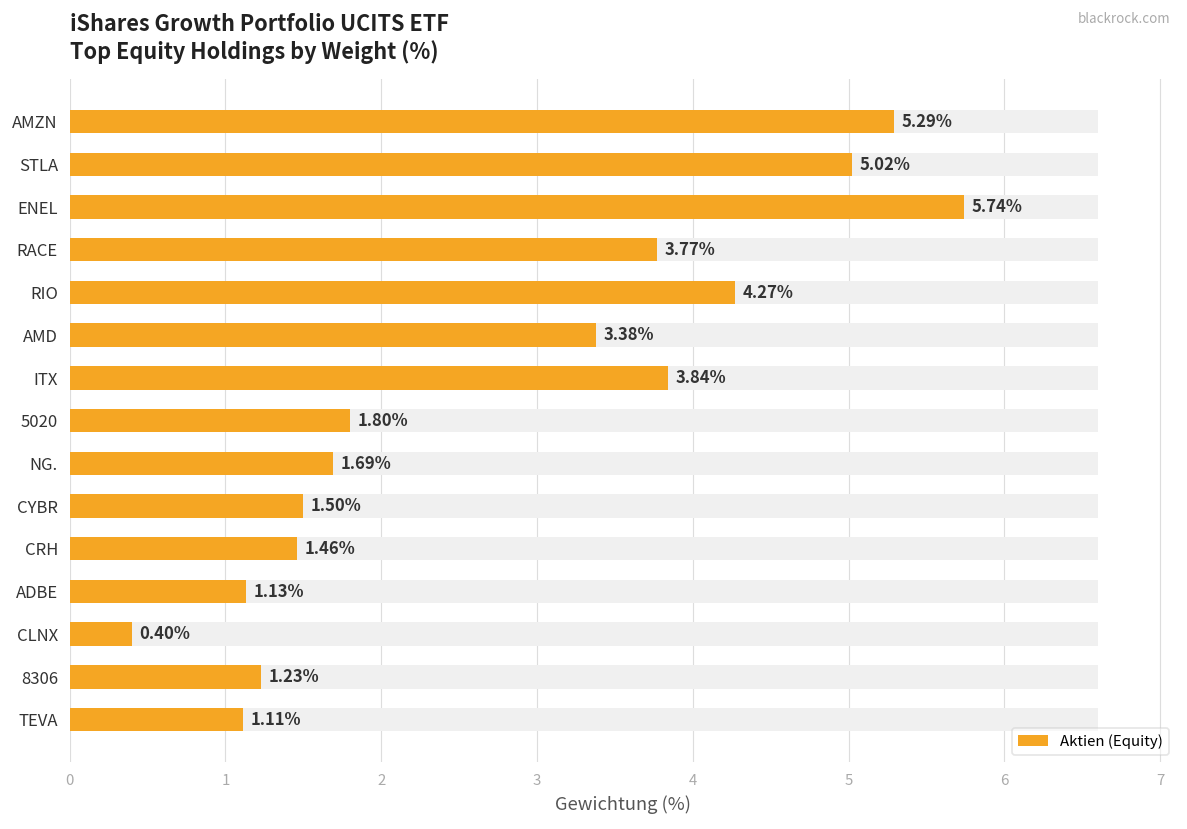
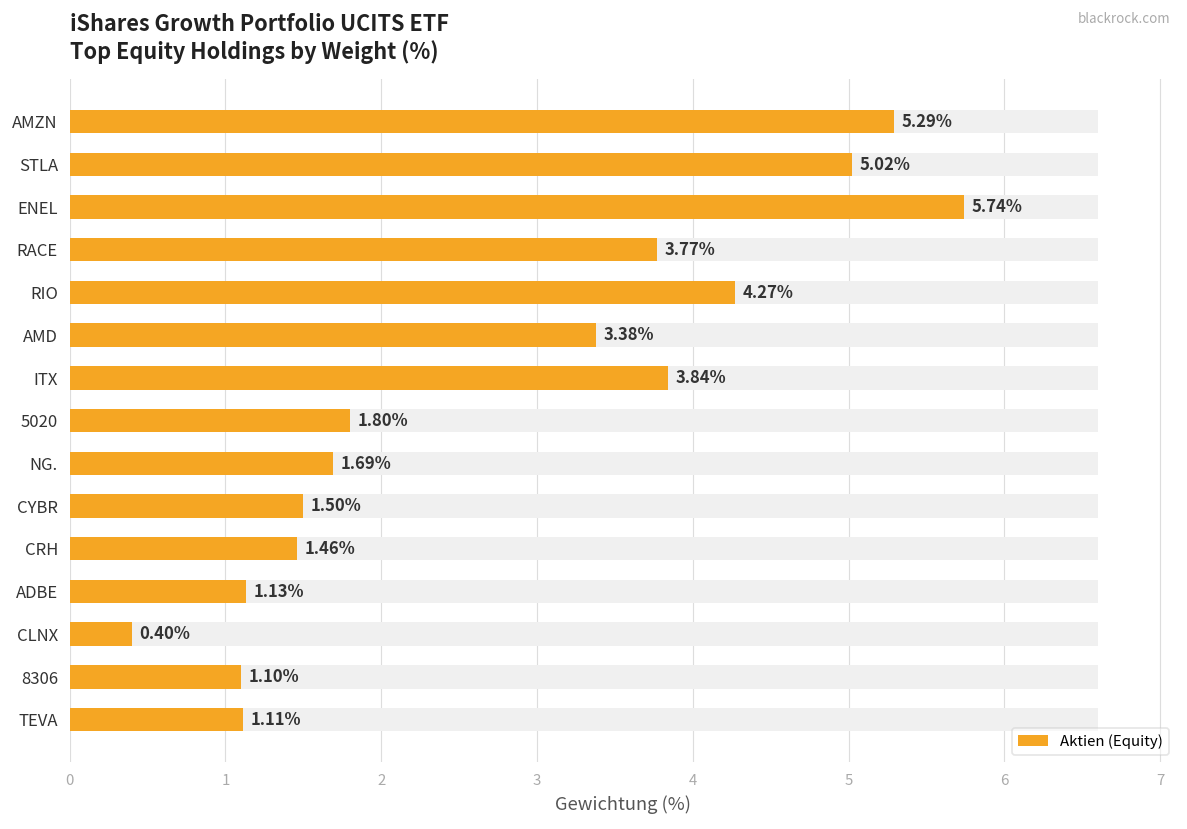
Aktien (Equity), 8306: 1.23% -> 1.10%
